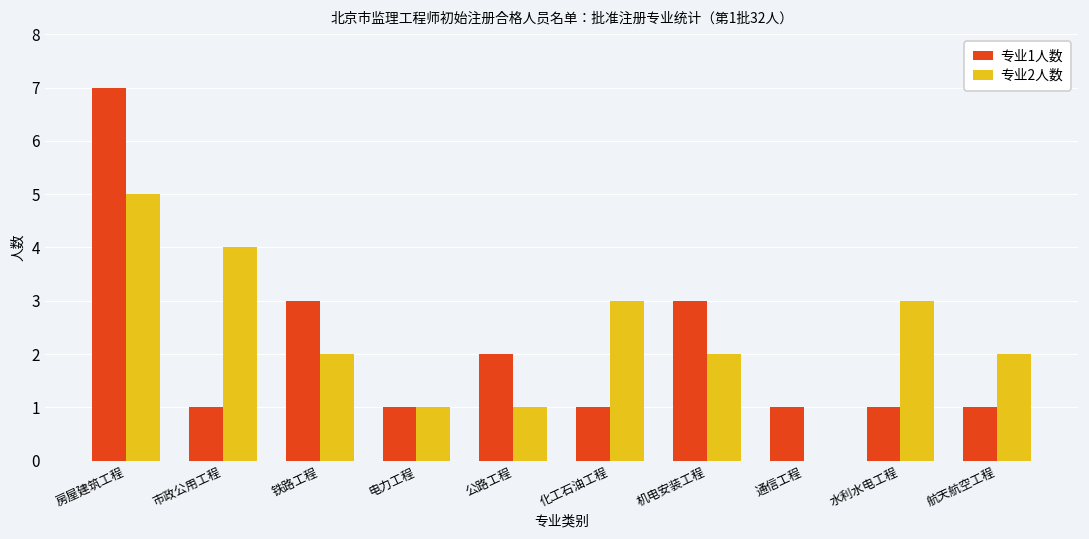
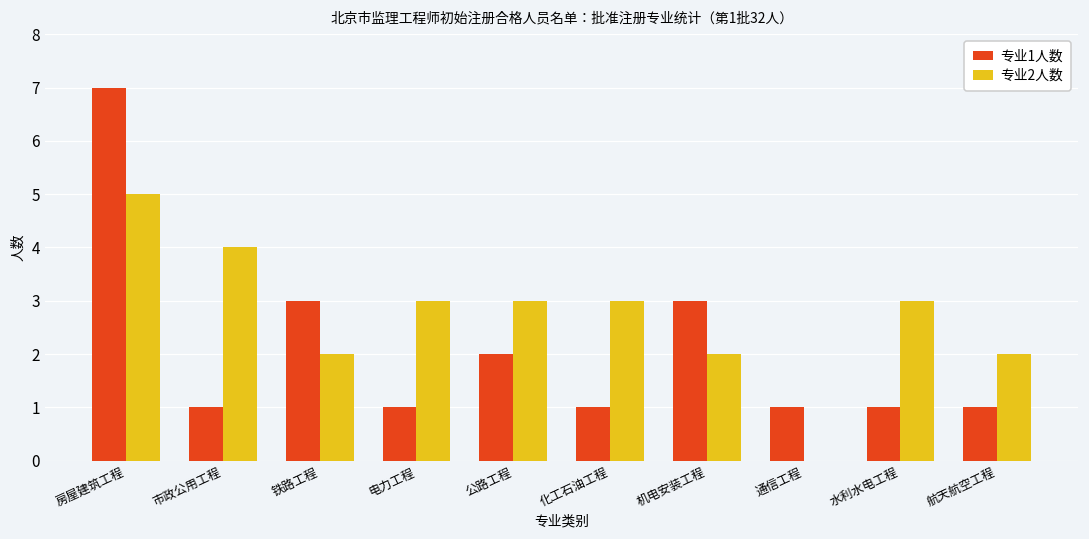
专业2人数, 电力工程: 1 -> 3
专业2人数, 公路工程: 1 -> 3
